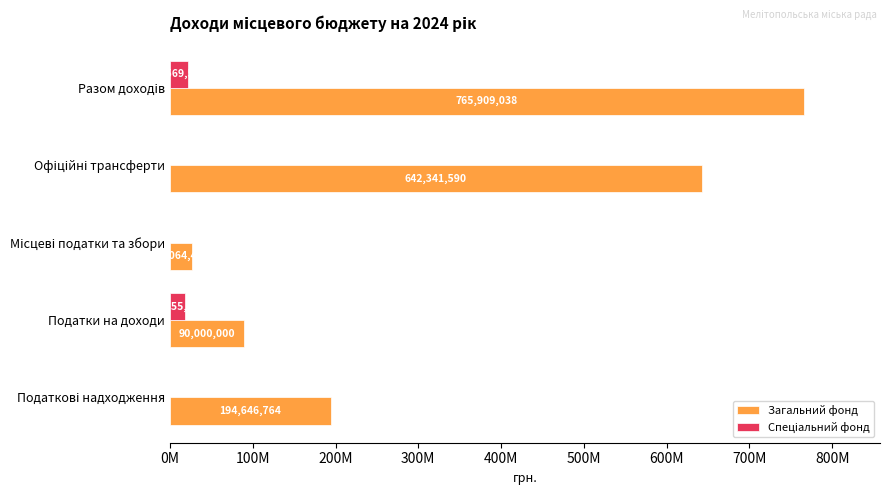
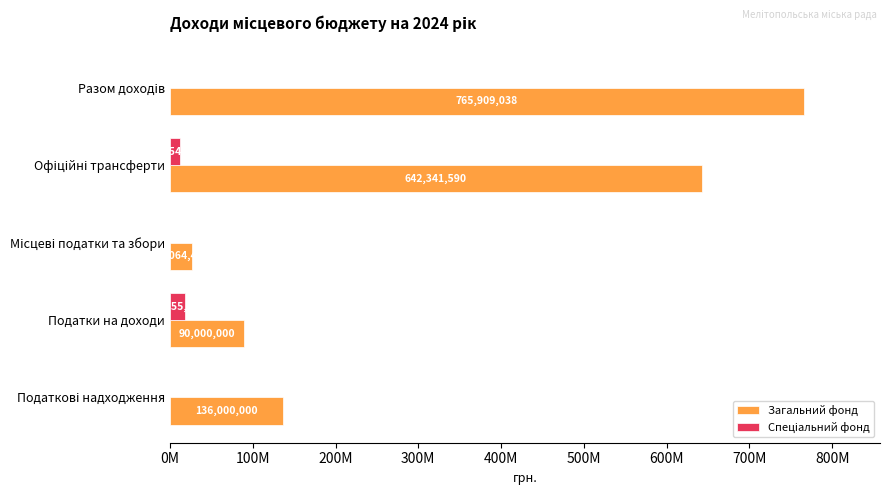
Спеціальний фонд, Разом доходів: 20000000 -> 0
Спеціальний фонд, Офіційні трансферти: 0 -> 10000000
Загальний фонд, Податкові надходження: 194,646,764 -> 136,000,000
